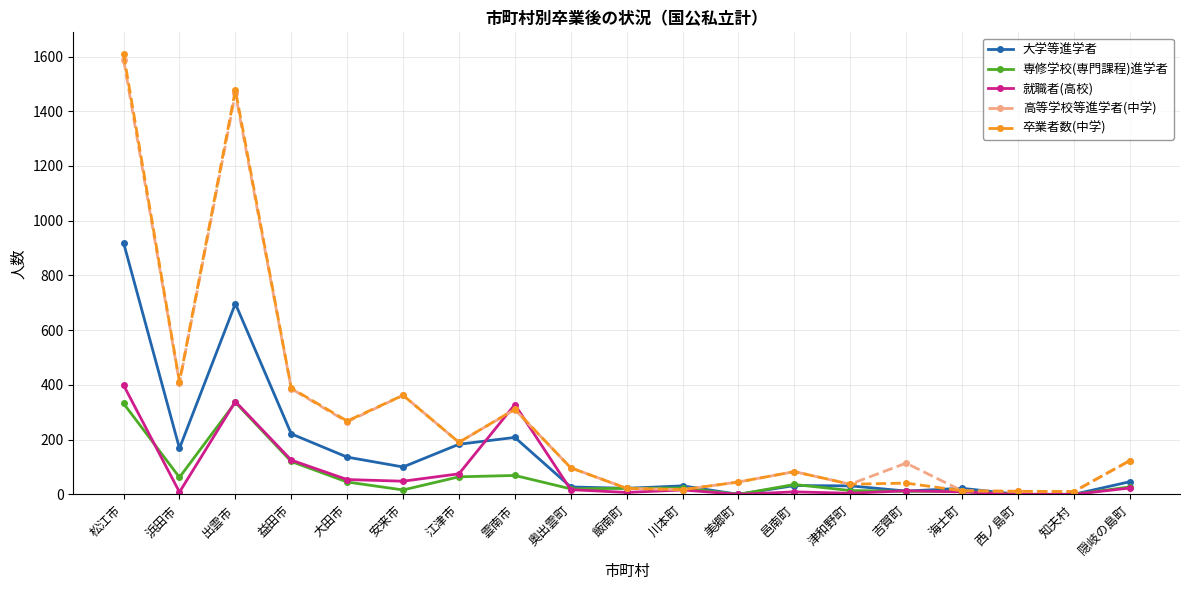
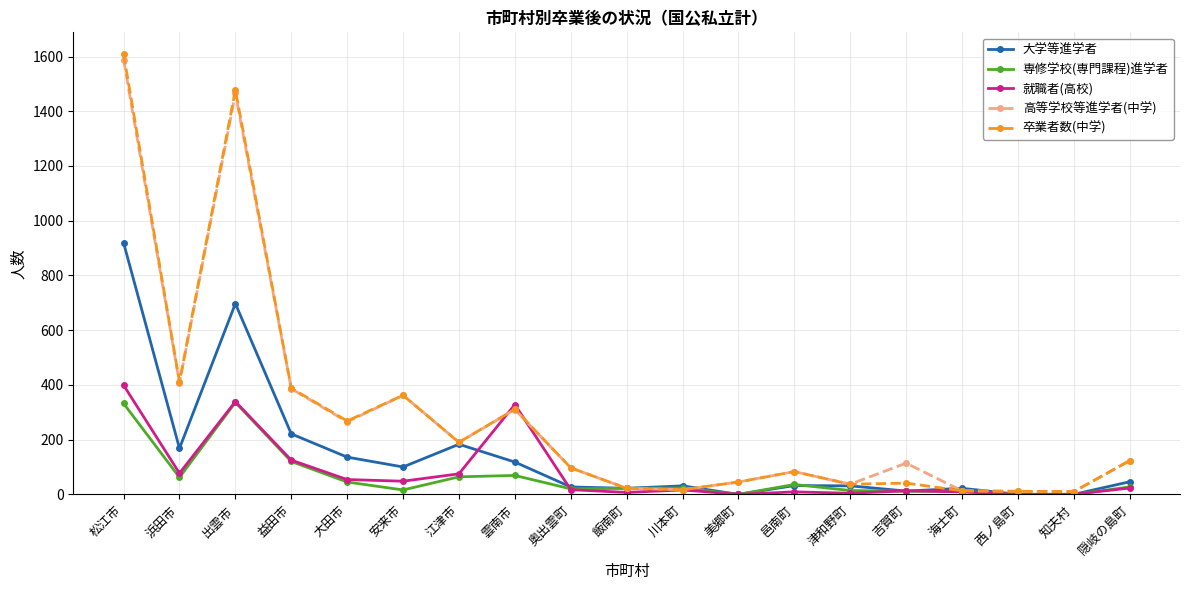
就職者(高校), 浜田市: 10 -> 80
大学等進学者, 雲南市: 210 -> 120
